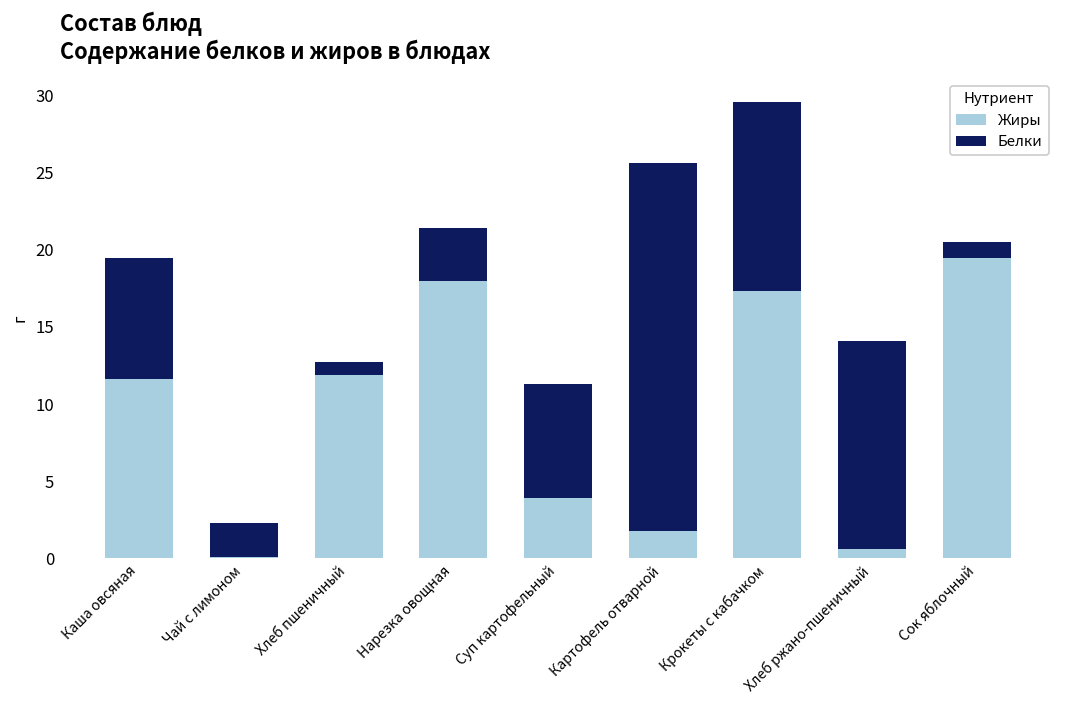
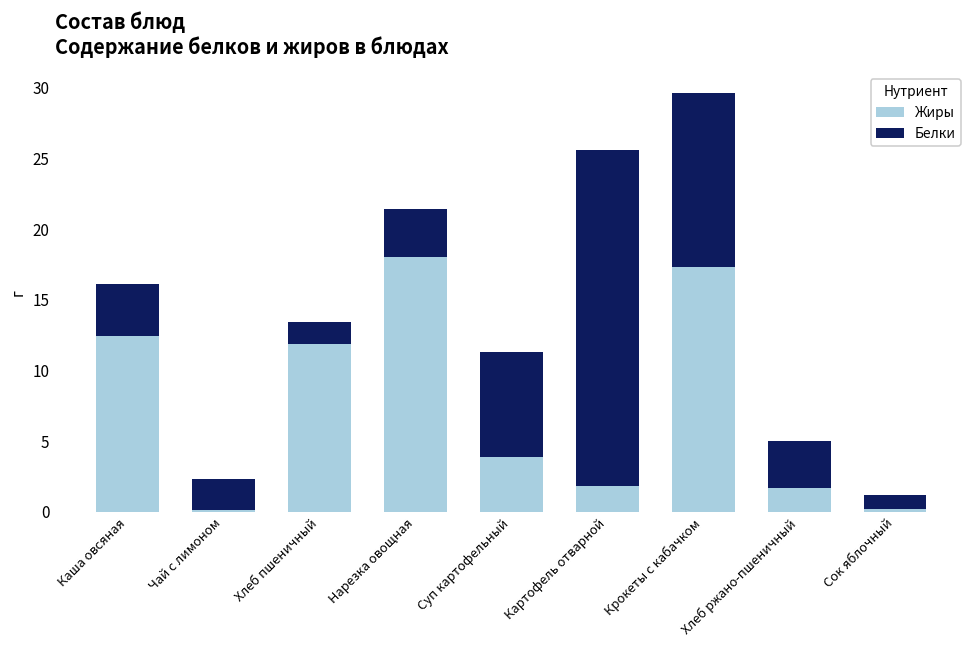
Жиры, Каша овсяная: 11.6 -> 12.4
Белки, Каша овсяная: 7.9 -> 3.7
Белки, Хлеб пшеничный: 0.8 -> 1.5
Жиры, Хлеб ржано-пшеничный: 0.6 -> 1.7
Белки, Хлеб ржано-пшеничный: 13.5 -> 3.3
Жиры, Сок яблочный: 19.5 -> 0.2
